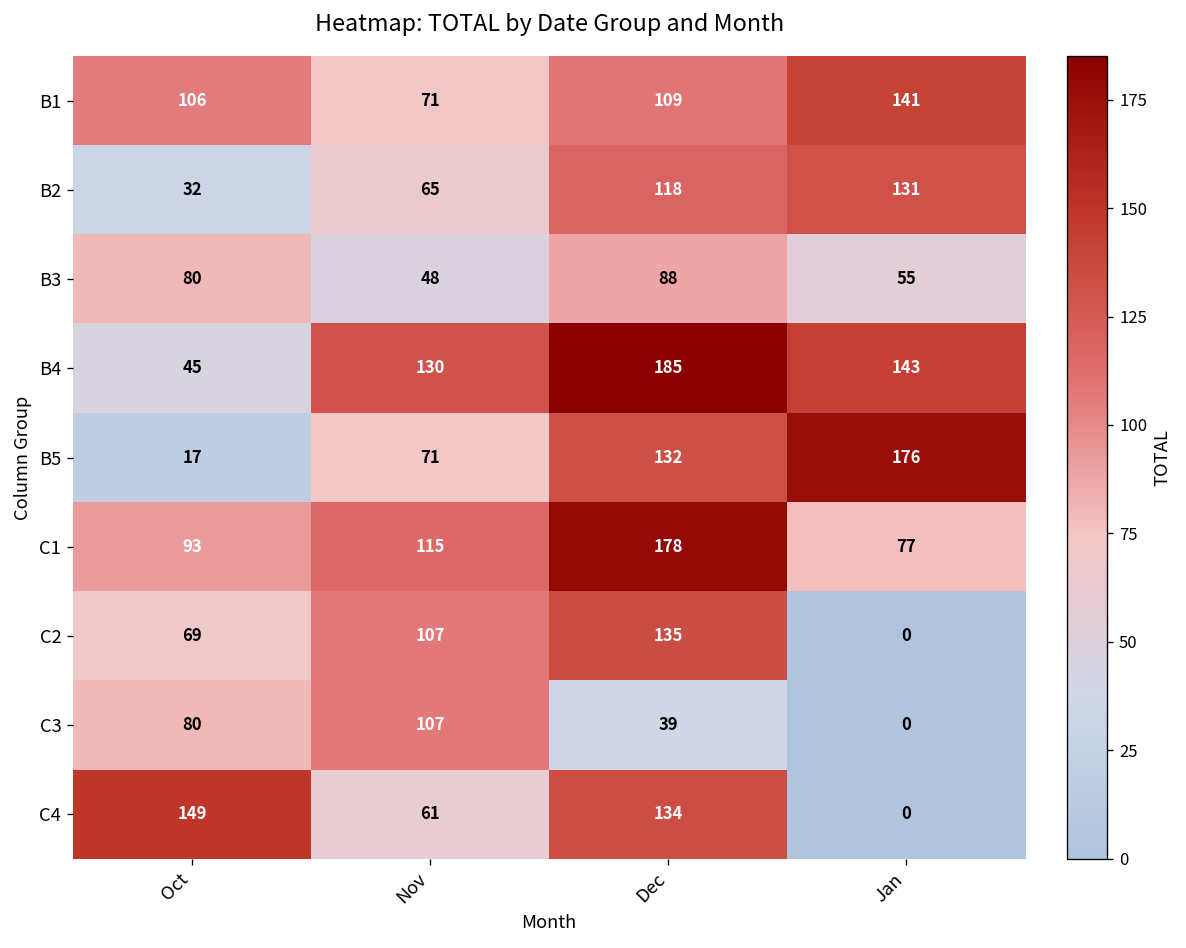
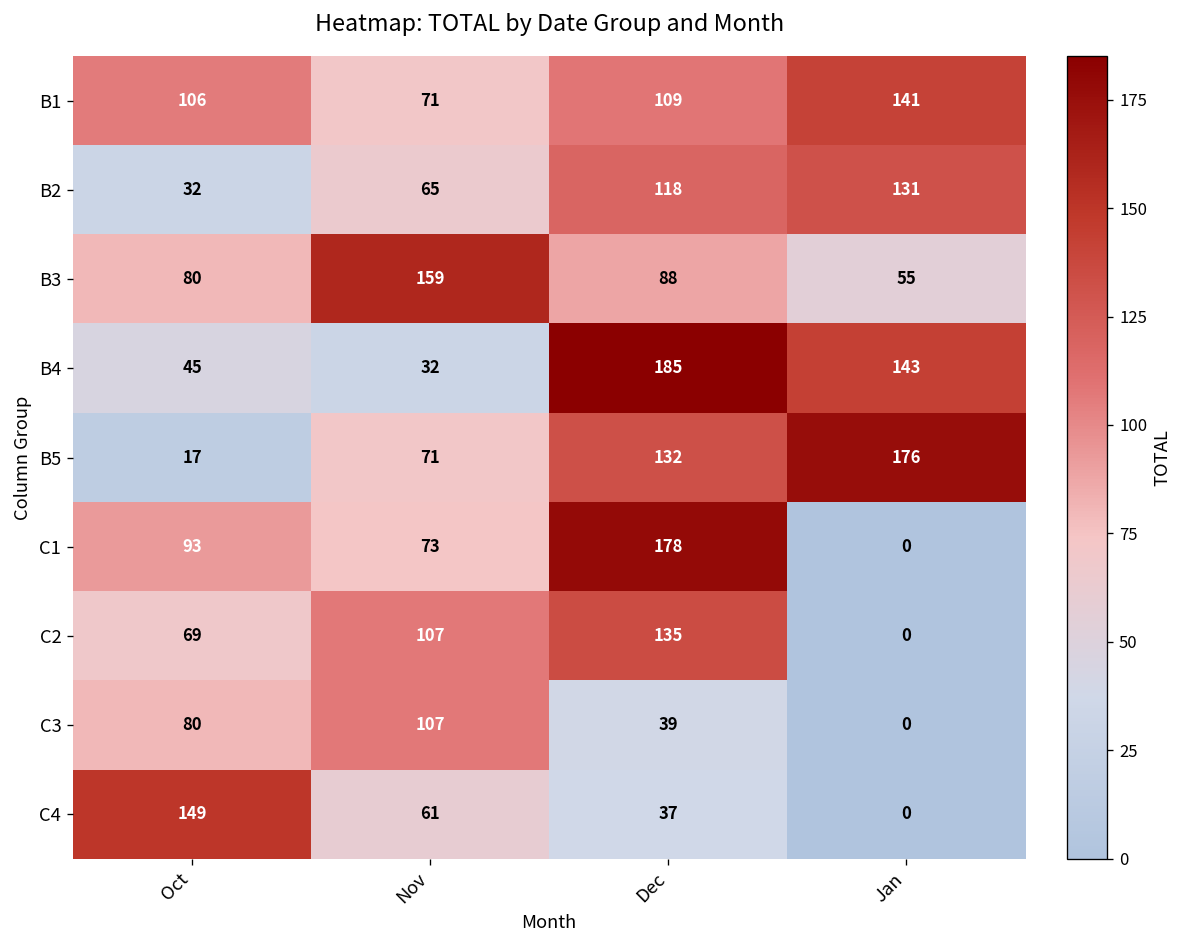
B3, Nov: 48 -> 159
B4, Nov: 130 -> 32
C1, Nov: 115 -> 73
C1, Jan: 77 -> 0
C4, Dec: 134 -> 37
